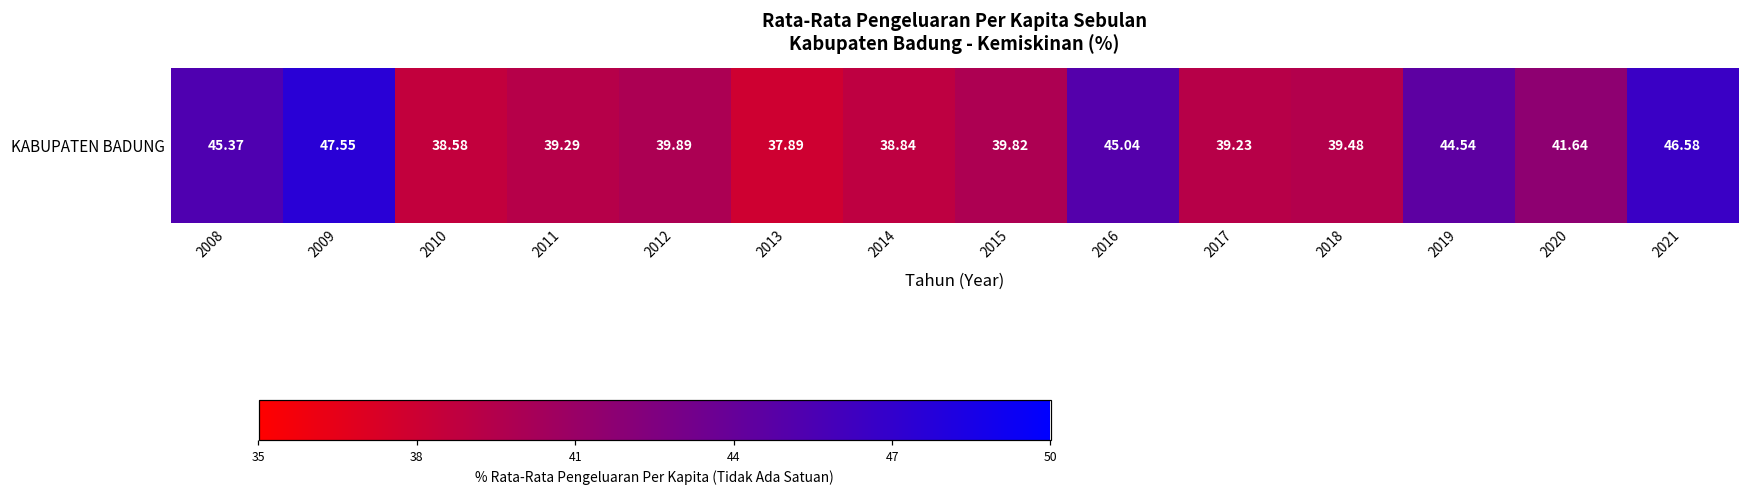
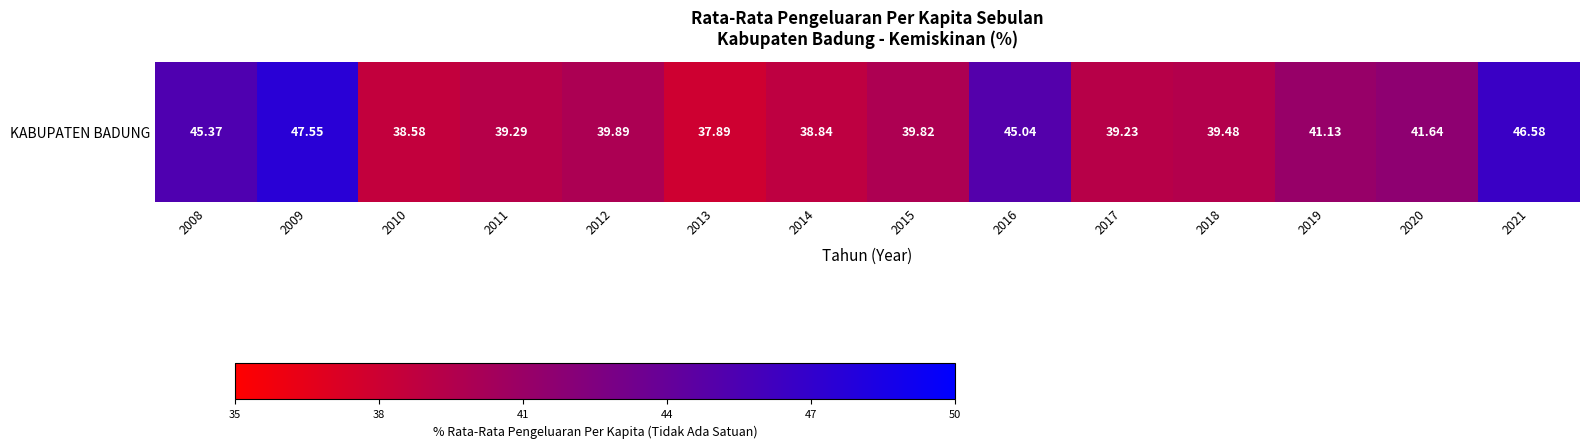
KABUPATEN BADUNG, 2019: 44.54 -> 41.13
